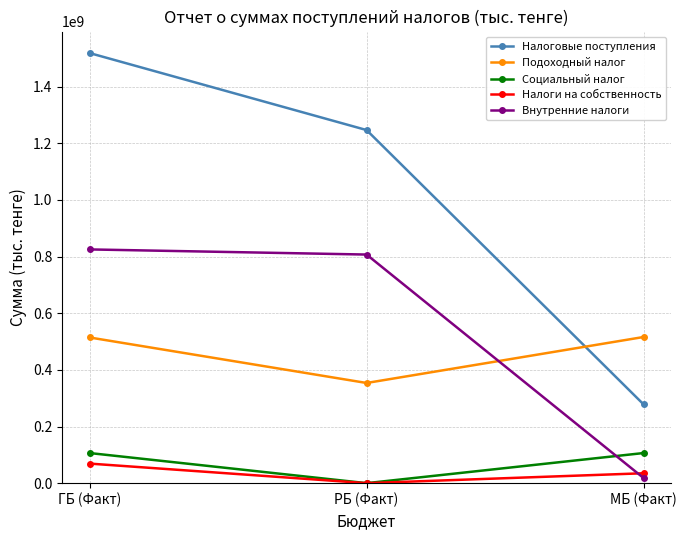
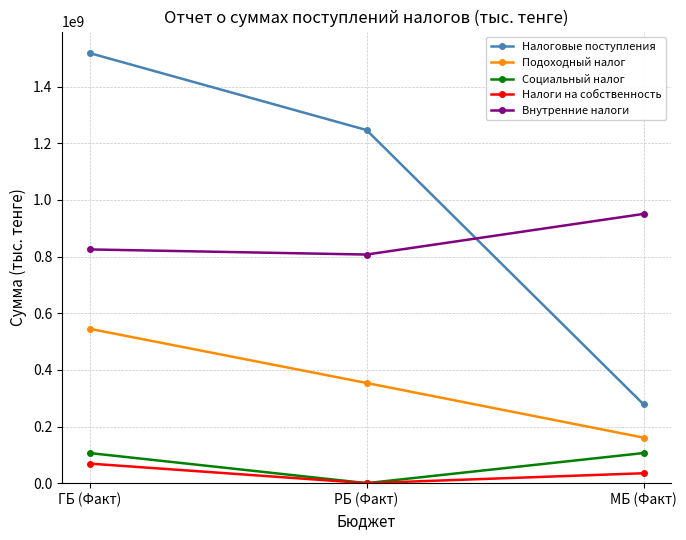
Подоходный налог, ГБ (Факт): 510000000 -> 540000000
Подоходный налог, МБ (Факт): 520000000 -> 160000000
Внутренние налоги, МБ (Факт): 20000000 -> 950000000
